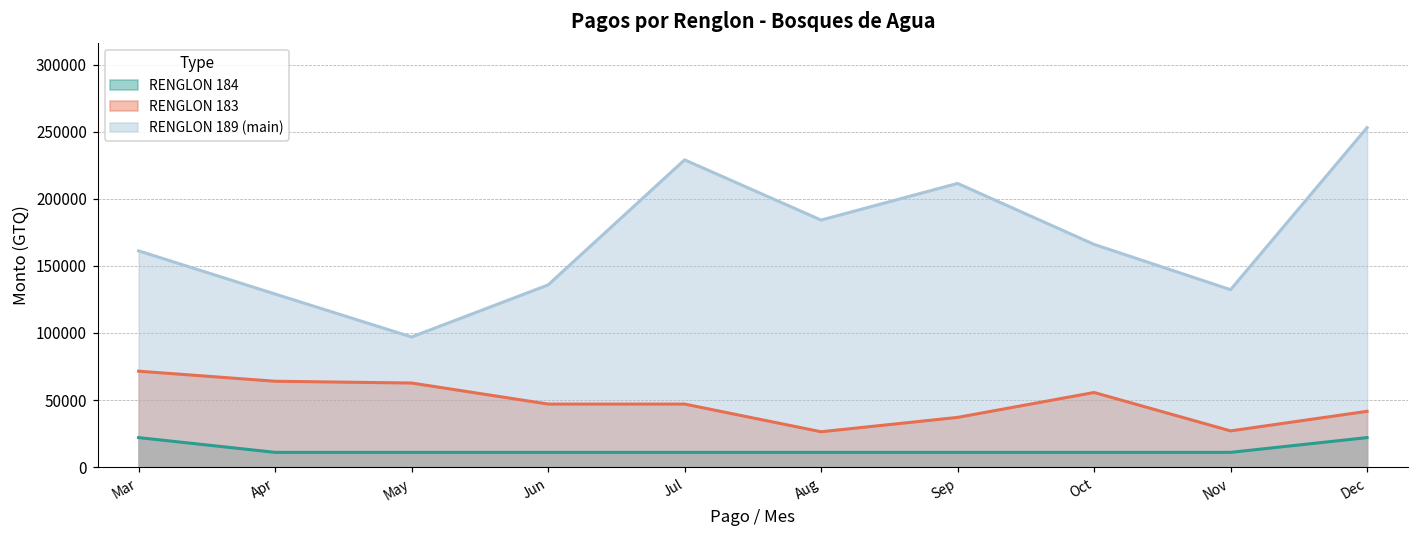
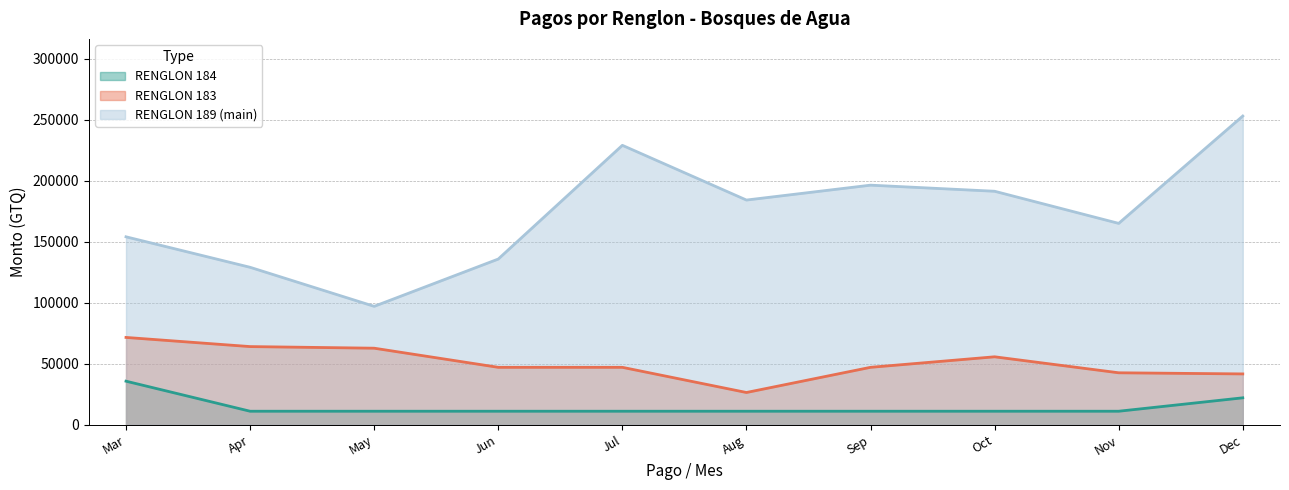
RENGLON 184, Mar: 22000 -> 36000
RENGLON 189 (main), Mar: 161000 -> 154000
RENGLON 183, Sep: 37000 -> 47000
RENGLON 189 (main), Sep: 211000 -> 196000
RENGLON 189 (main), Oct: 166000 -> 191000
RENGLON 183, Nov: 27000 -> 43000
RENGLON 189 (main), Nov: 132000 -> 165000
